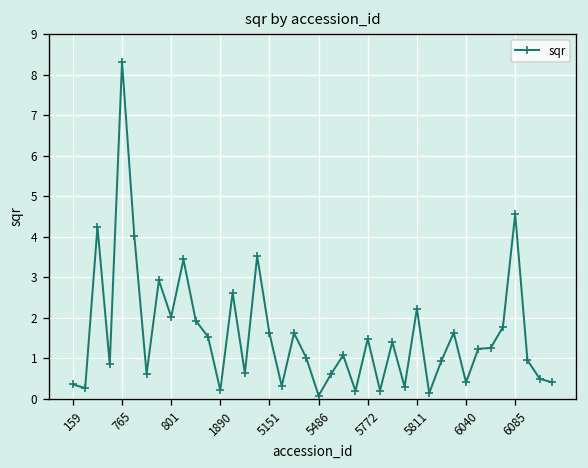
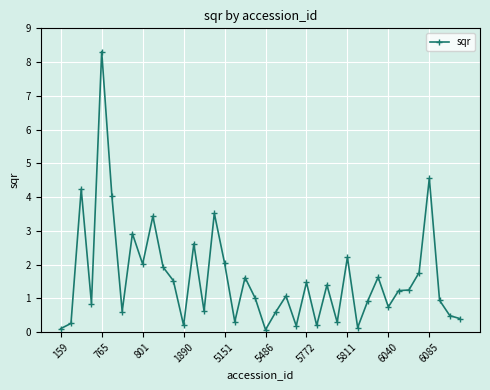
159: 0.3 -> 0.1
5151: 1.6 -> 2.0
6040: 0.4 -> 0.7
